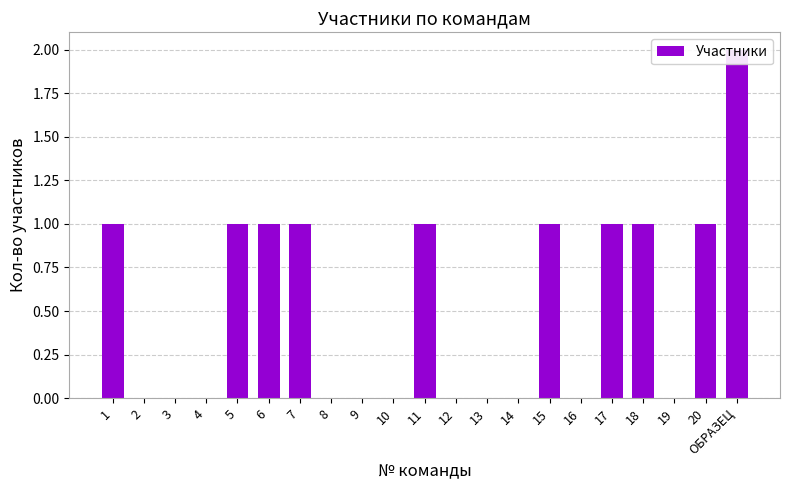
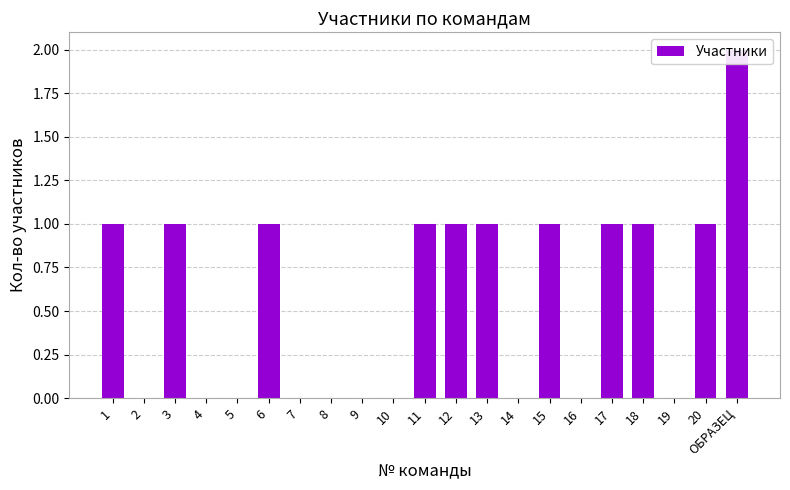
3: 0 -> 1
5: 1 -> 0
7: 1 -> 0
12: 0 -> 1
13: 0 -> 1
